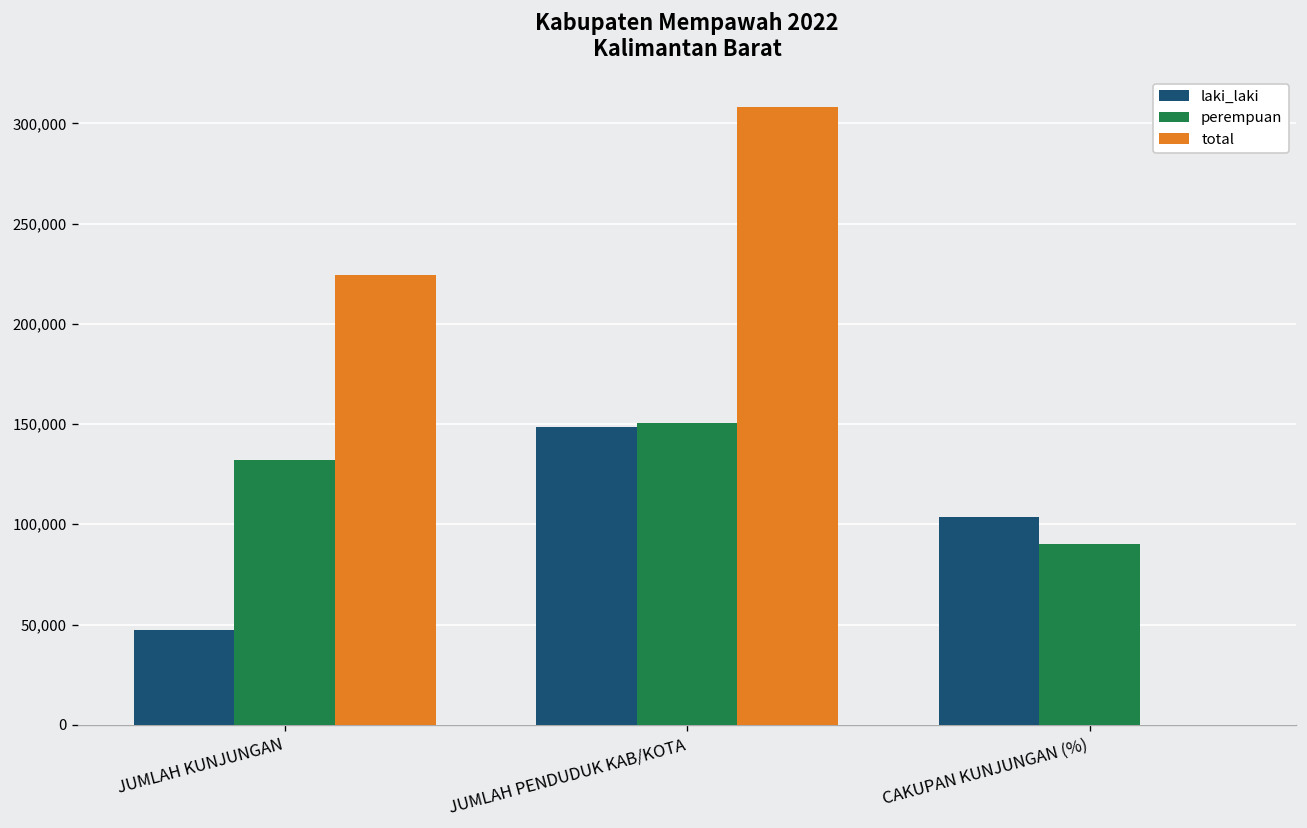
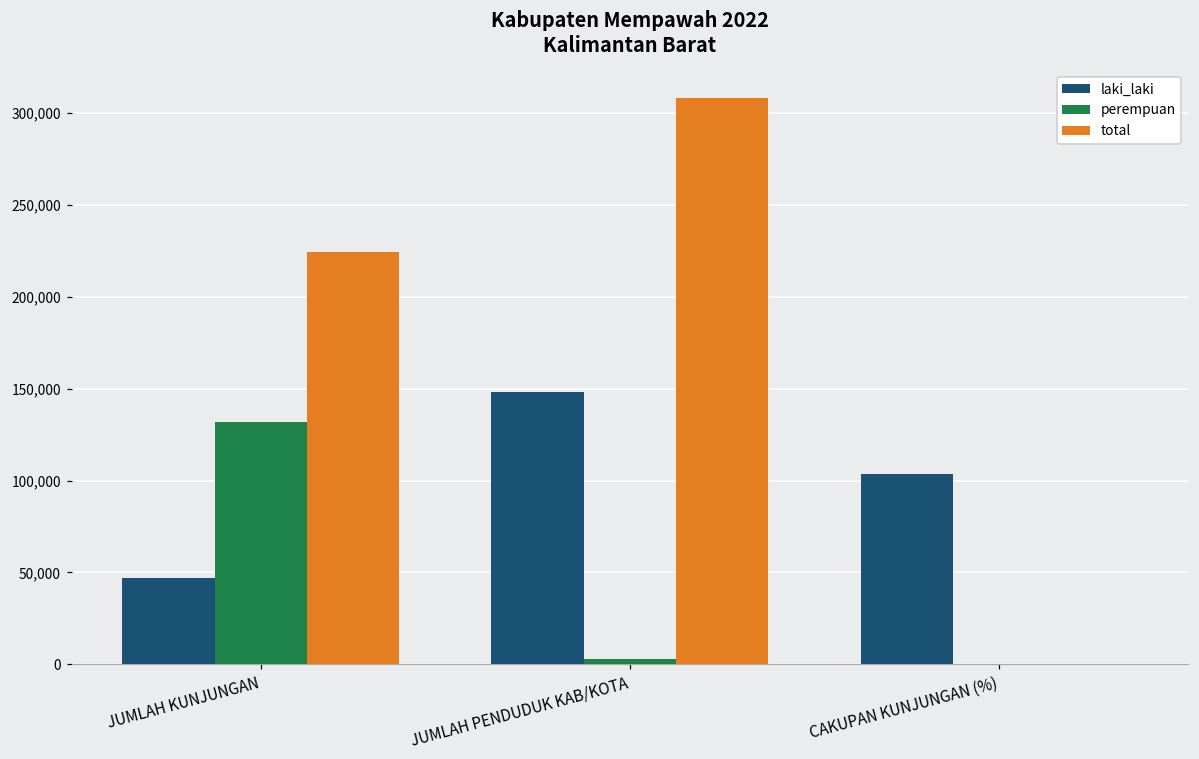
perempuan, JUMLAH PENDUDUK KAB/KOTA: 150,000 -> 3,000
perempuan, CAKUPAN KUNJUNGAN (%): 90,000 -> 0
